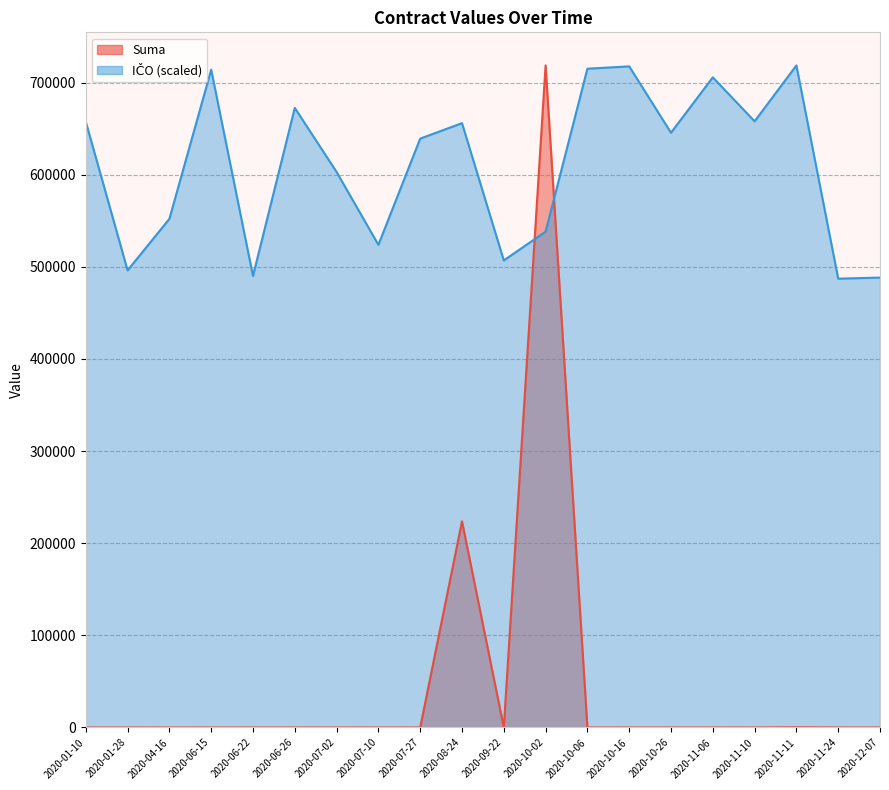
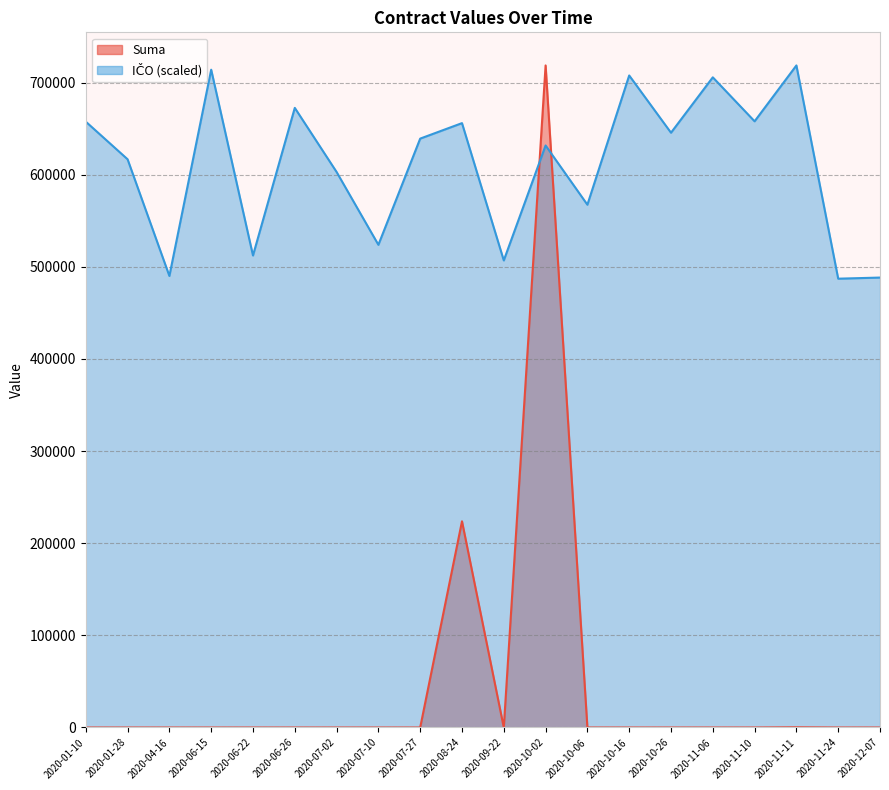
IČO (scaled), 2020-01-28: 500000 -> 620000
IČO (scaled), 2020-04-16: 550000 -> 490000
IČO (scaled), 2020-06-22: 490000 -> 510000
IČO (scaled), 2020-10-02: 540000 -> 630000
IČO (scaled), 2020-10-06: 720000 -> 570000
IČO (scaled), 2020-10-16: 720000 -> 710000
